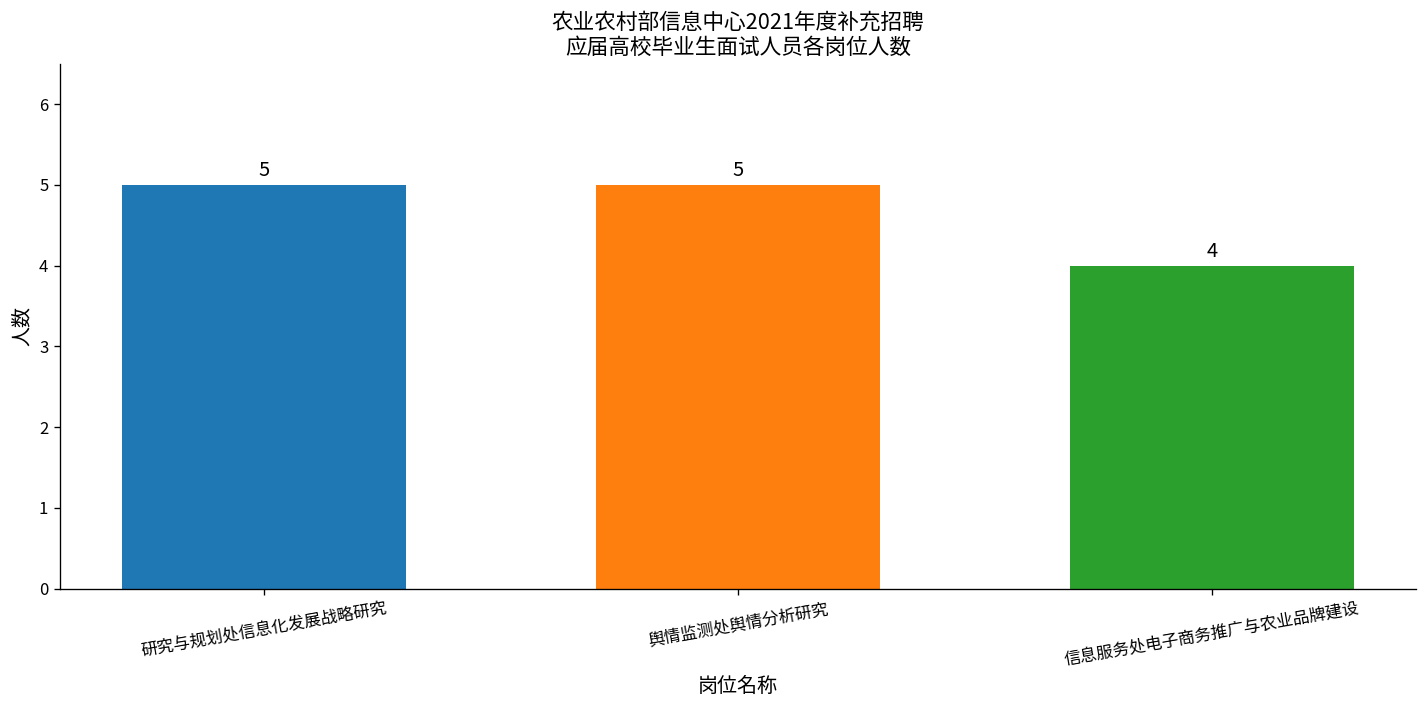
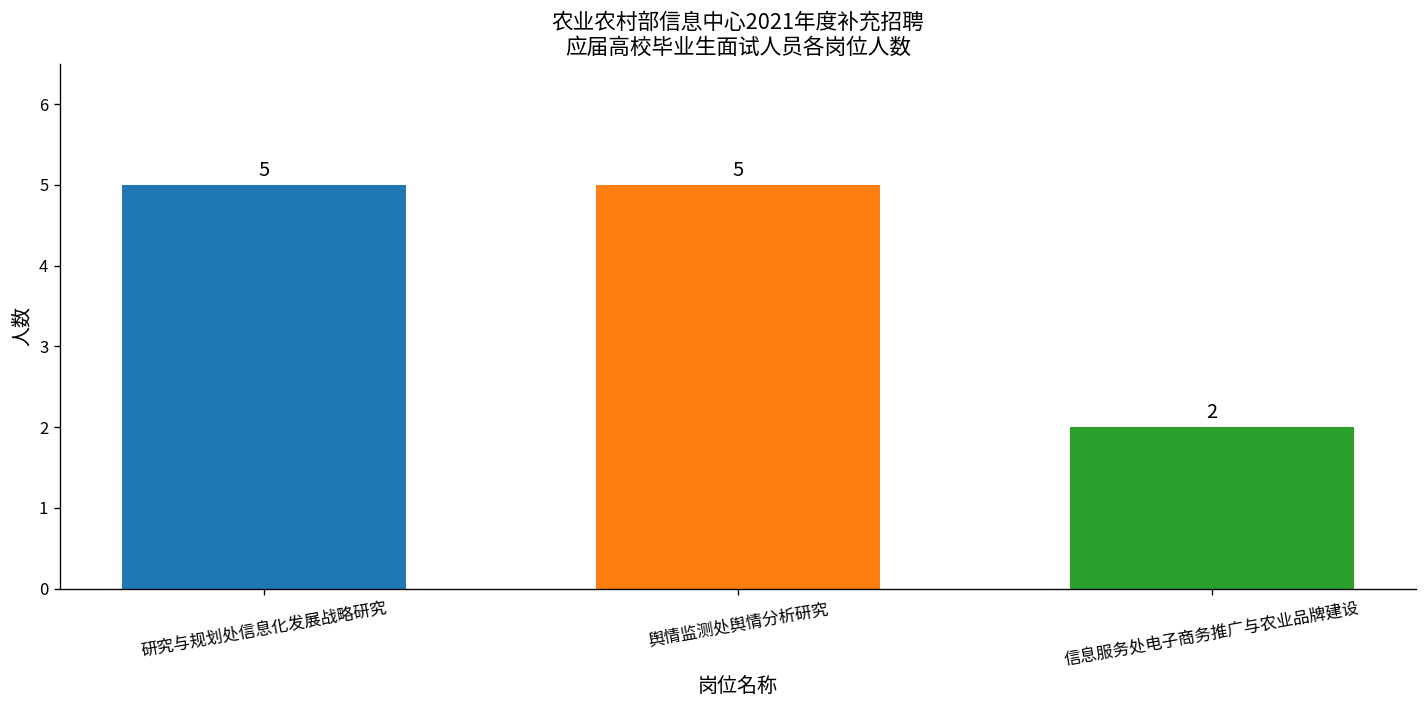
信息服务处电子商务推广与农业品牌建设: 4 -> 2
